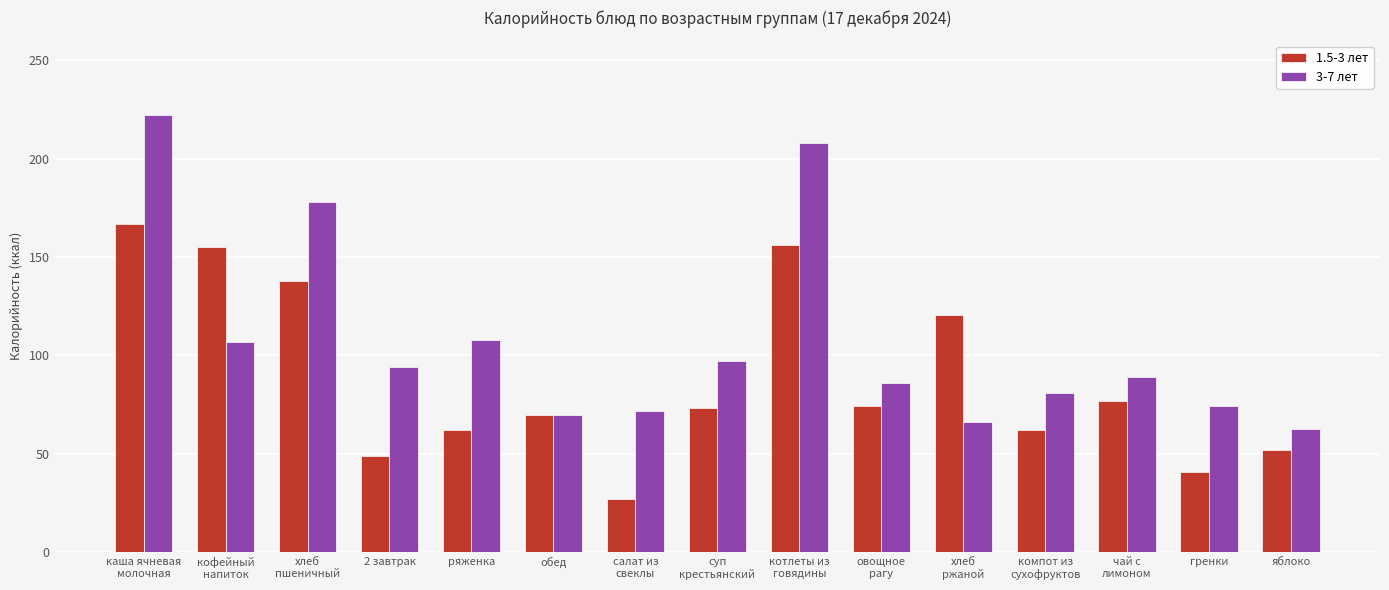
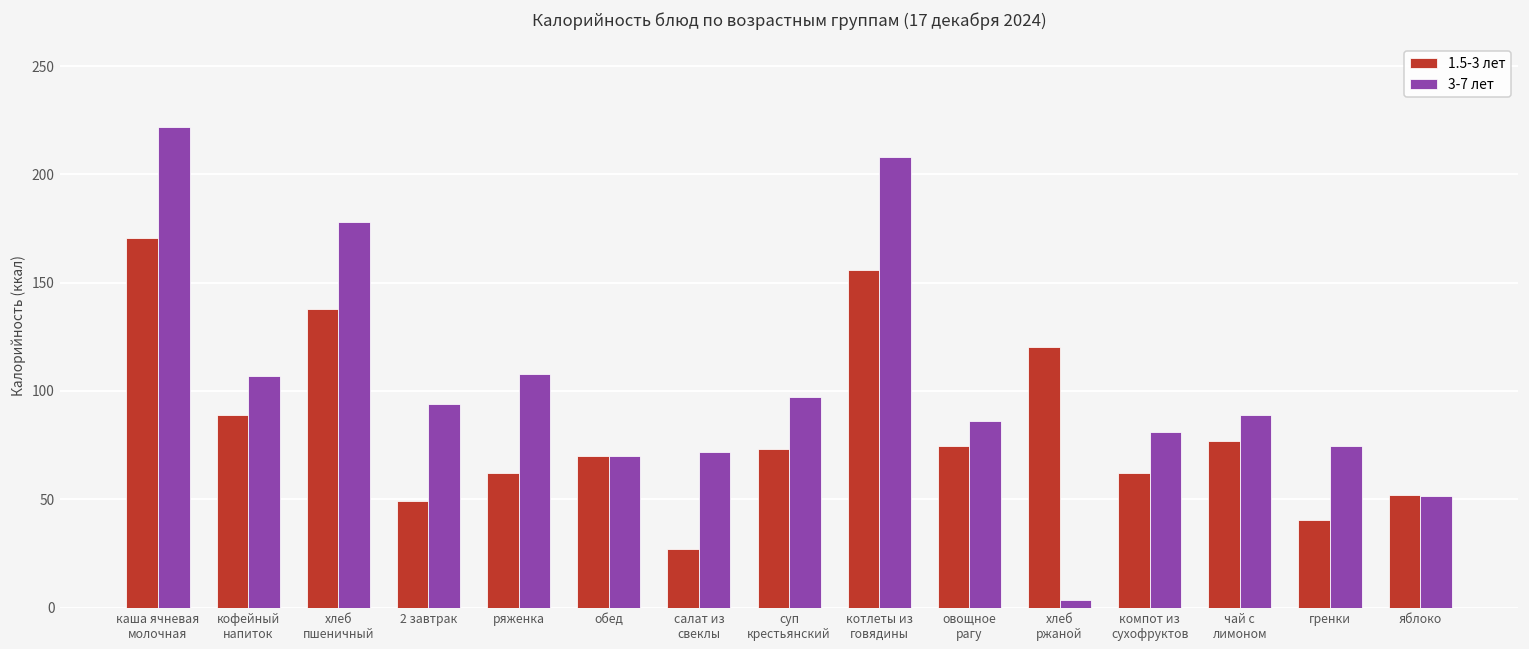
1.5-3 лет, каша ячневая молочная: 167 -> 171
1.5-3 лет, кофейный напиток: 155 -> 89
3-7 лет, хлеб ржаной: 66 -> 3
3-7 лет, яблоко: 62 -> 51
